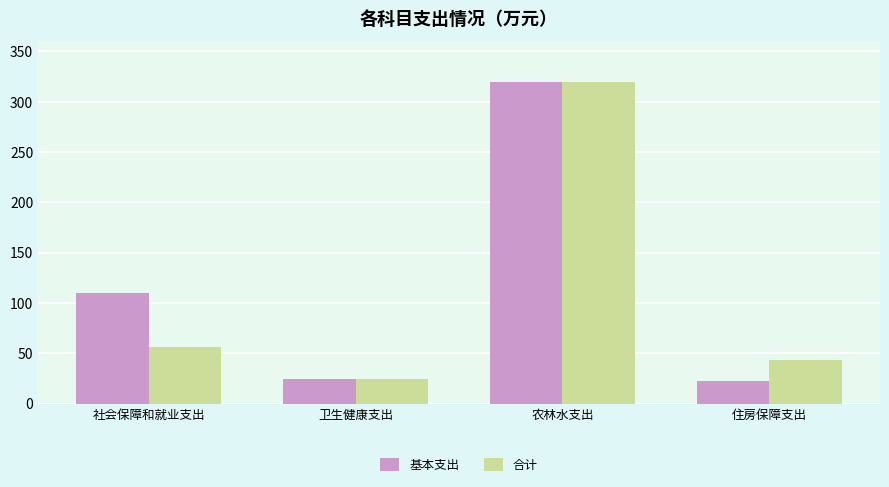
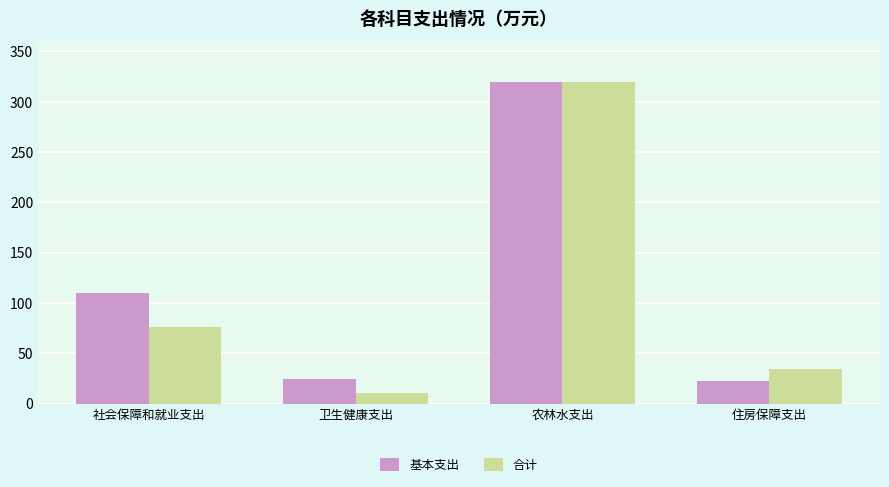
合计, 社会保障和就业支出: 56 -> 76
合计, 卫生健康支出: 25 -> 11
合计, 住房保障支出: 43 -> 35
